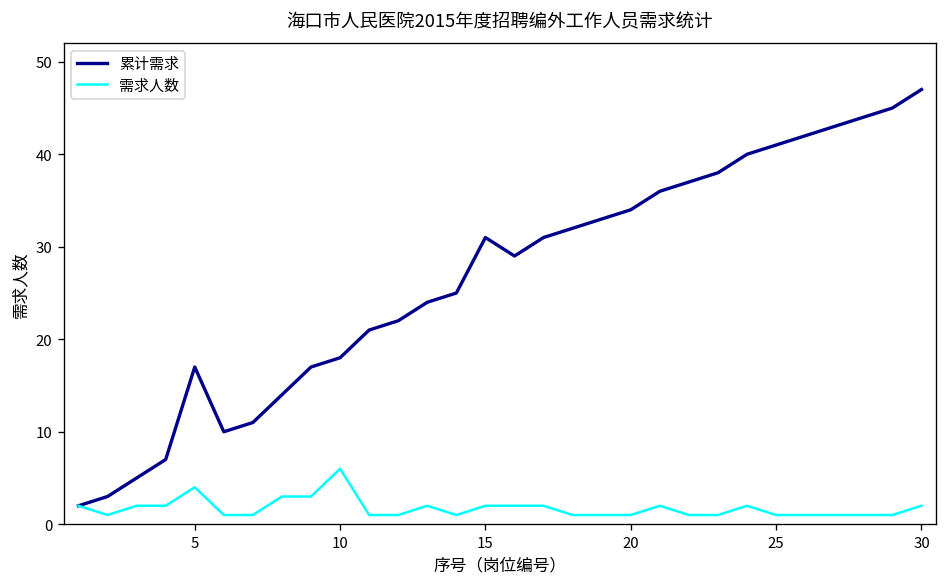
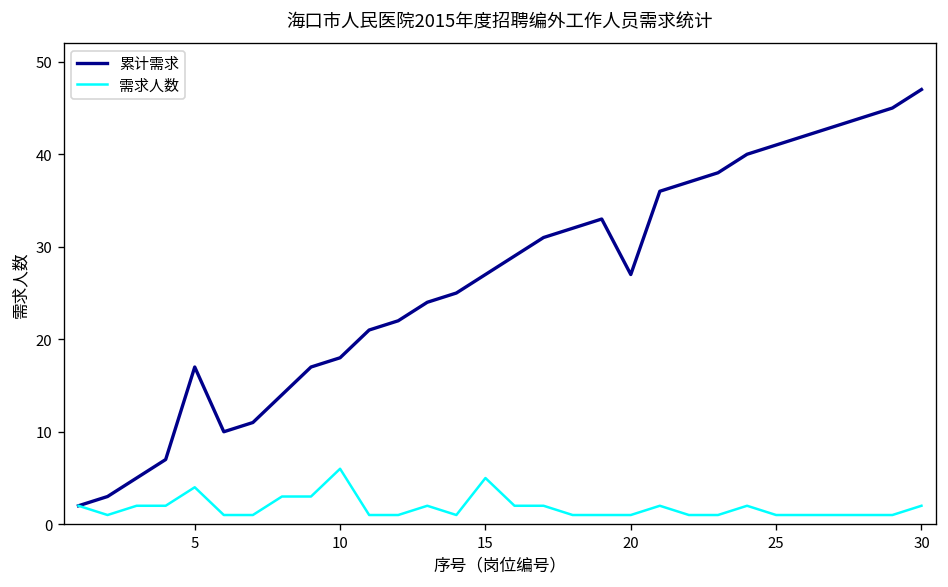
累计需求, 15: 31 -> 27
需求人数, 15: 2 -> 5
累计需求, 20: 34 -> 27
